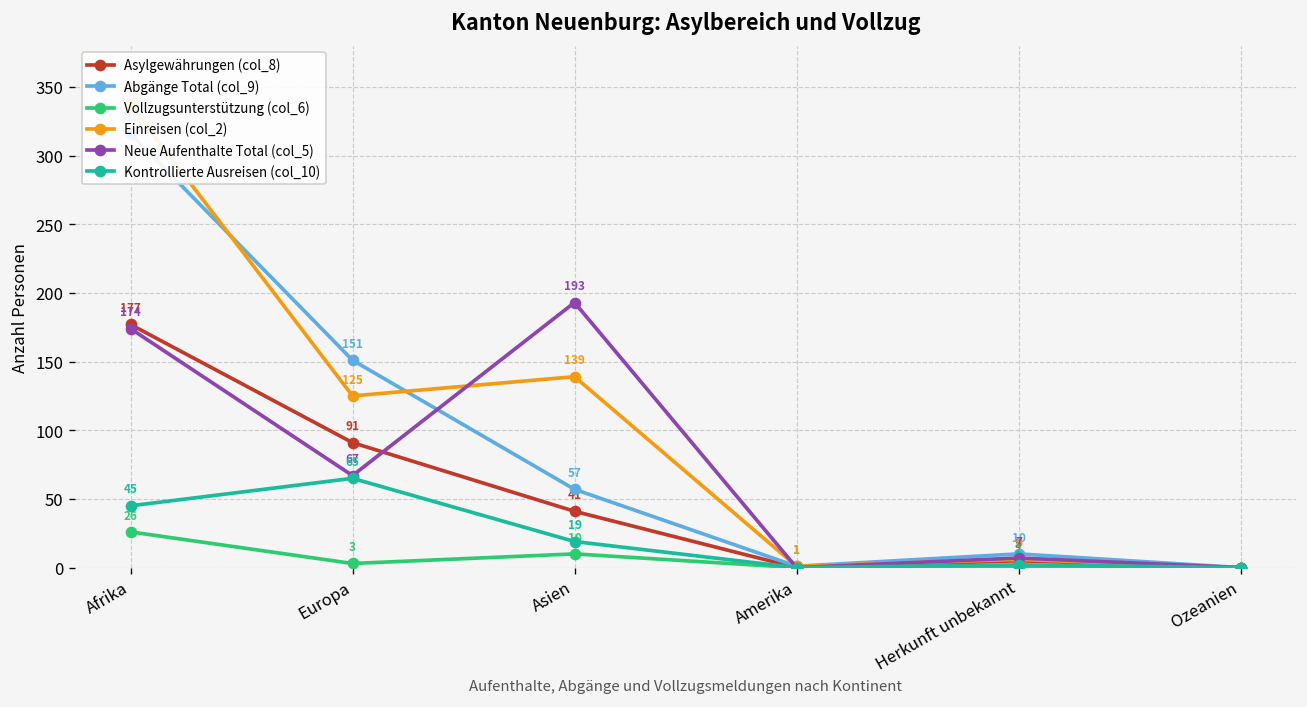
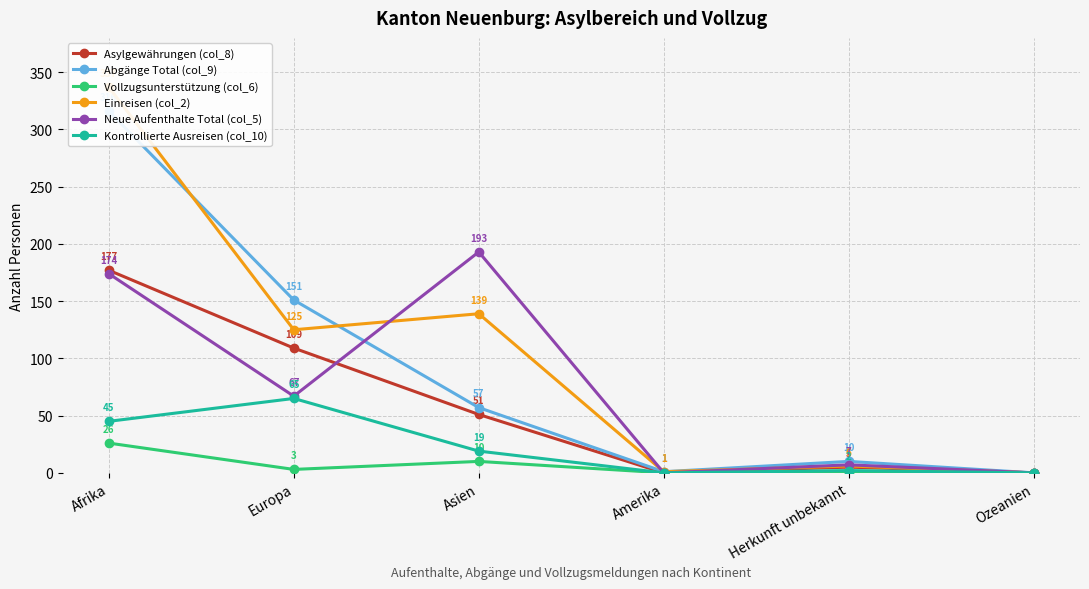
Asylgewährungen (col_8), Europa: 91 -> 109
Asylgewährungen (col_8), Asien: 41 -> 51
